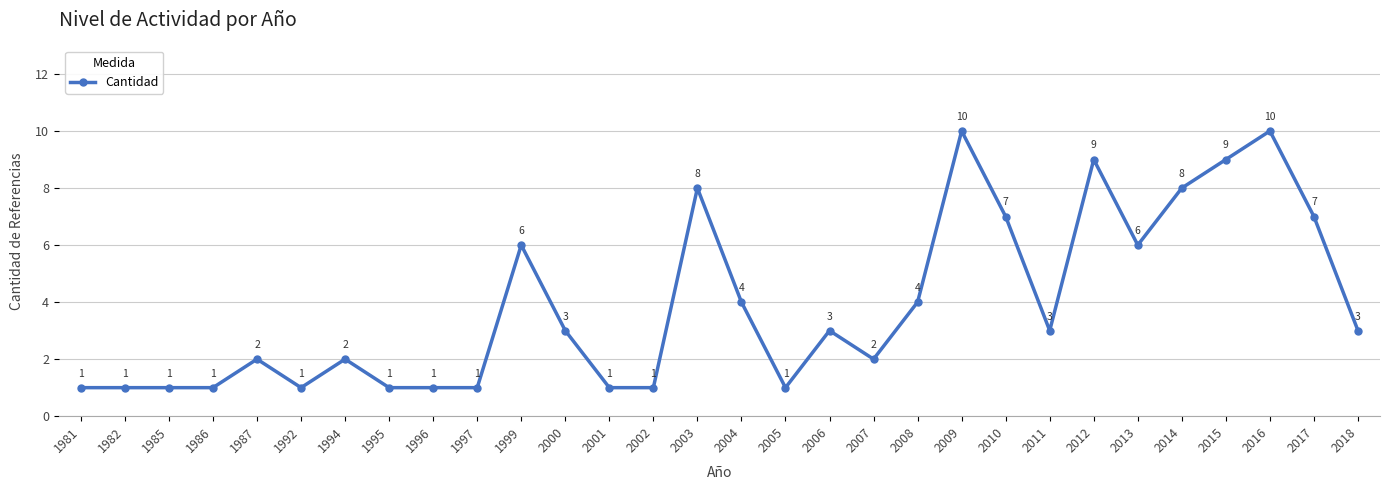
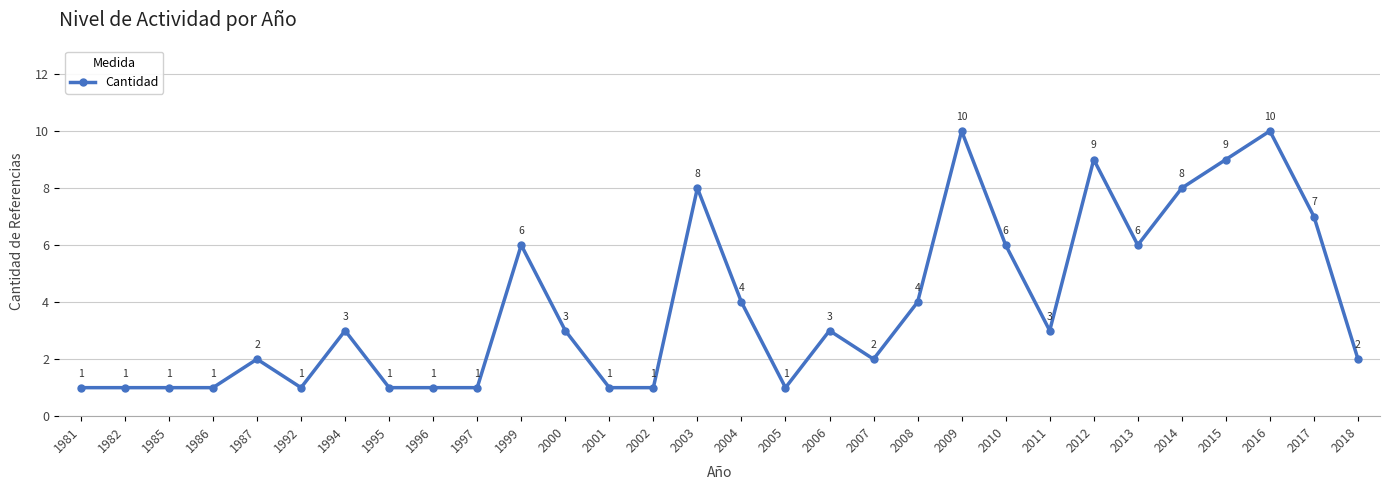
1994: 2 -> 3
2010: 7 -> 6
2018: 3 -> 2
